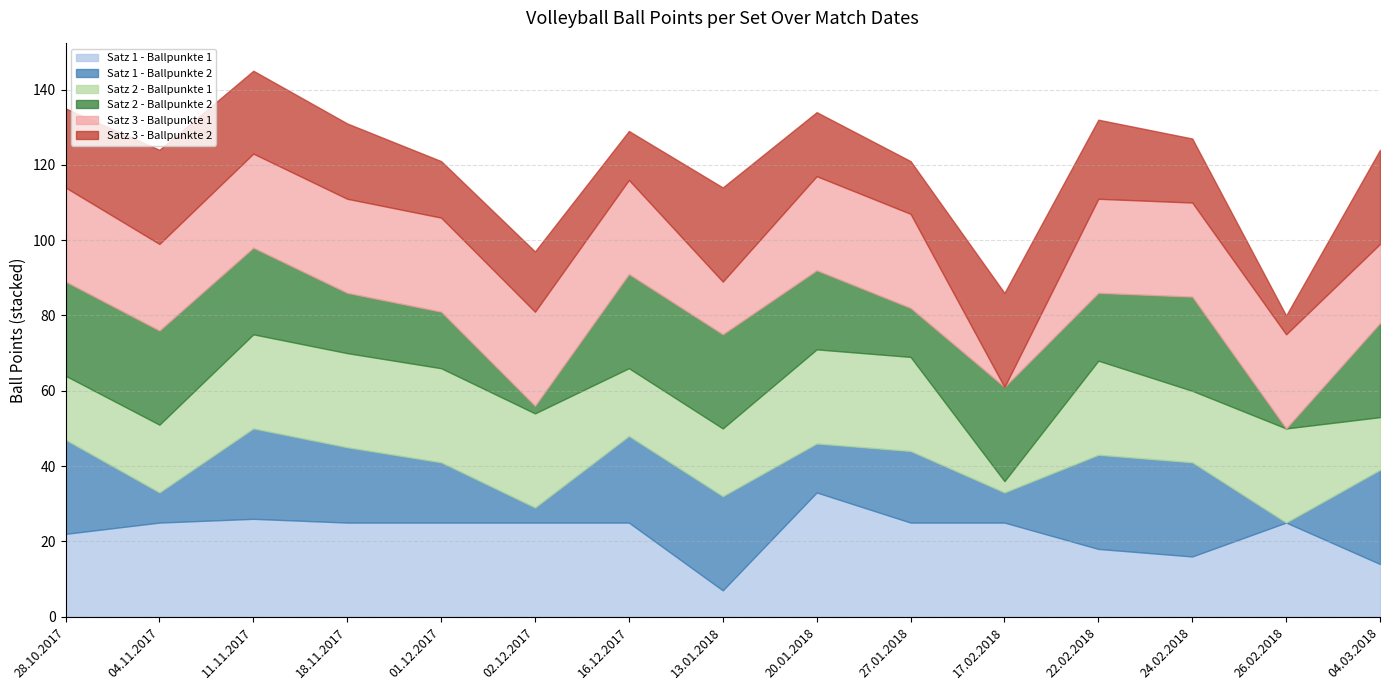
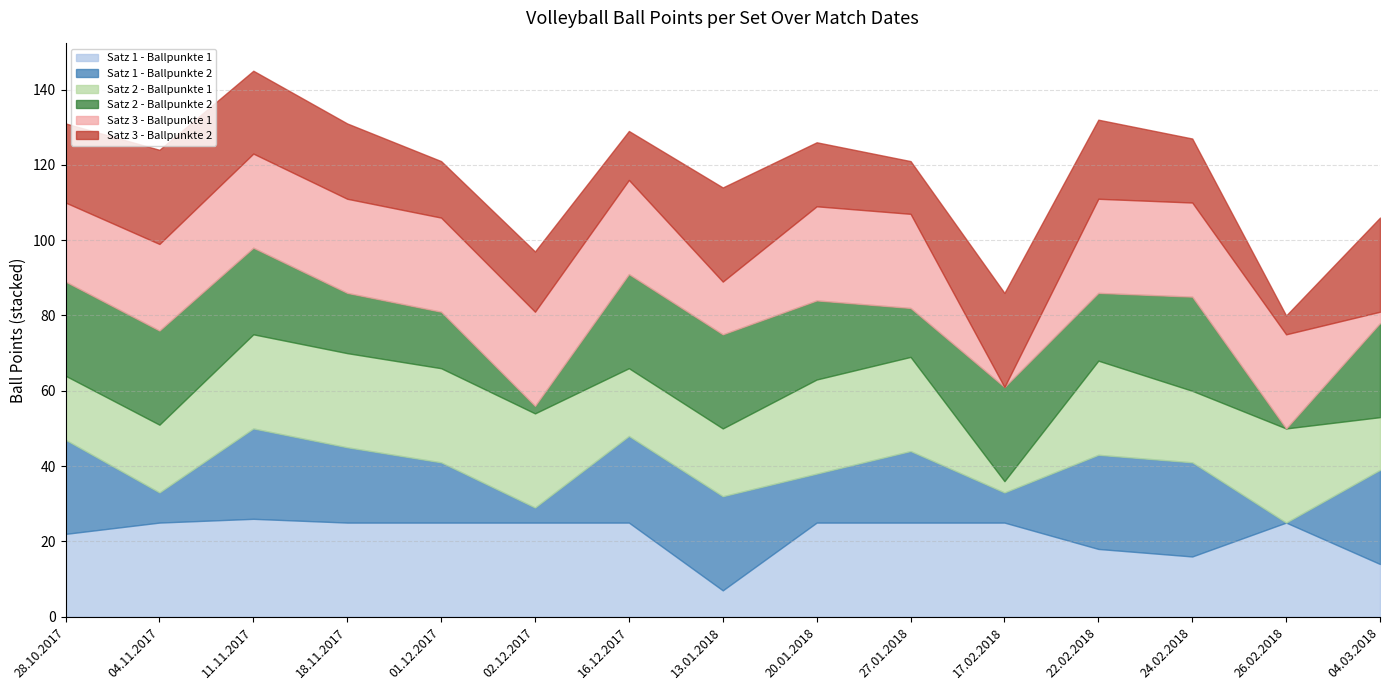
Satz 3 - Ballpunkte 1, 28.10.2017: 25 -> 21
Satz 1 - Ballpunkte 1, 20.01.2018: 33 -> 25
Satz 3 - Ballpunkte 1, 04.03.2018: 21 -> 3
